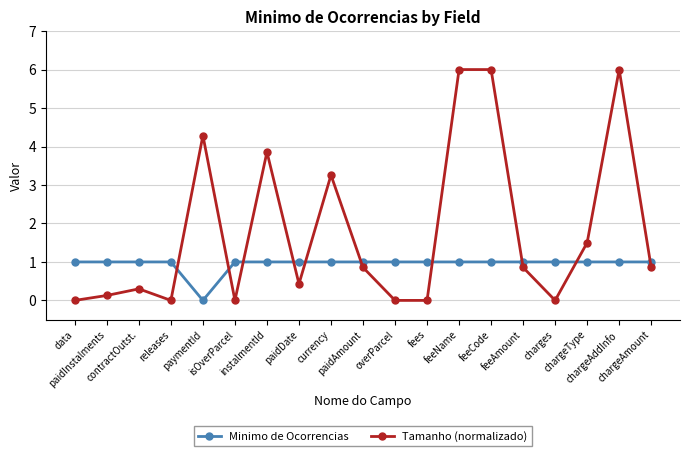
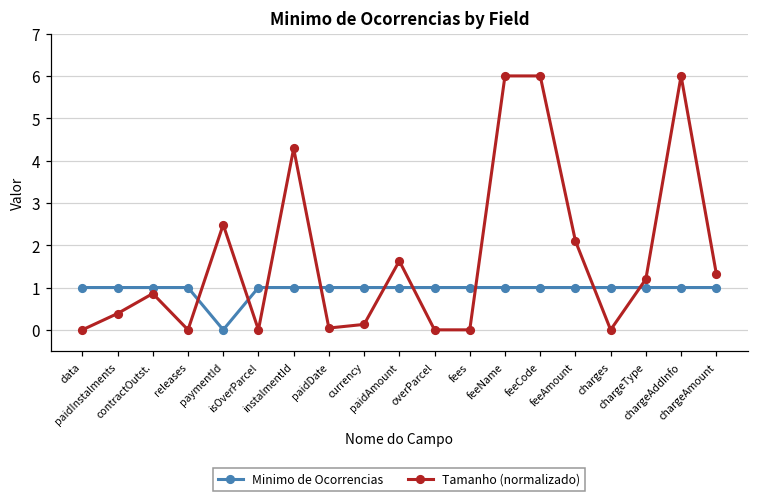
Tamanho (normalizado), paidInstalments: 0.1 -> 0.4
Tamanho (normalizado), contractOutst.: 0.3 -> 0.9
Tamanho (normalizado), paymentId: 4.3 -> 2.5
Tamanho (normalizado), instalmentId: 3.9 -> 4.3
Tamanho (normalizado), paidDate: 0.4 -> 0.0
Tamanho (normalizado), currency: 3.3 -> 0.1
Tamanho (normalizado), paidAmount: 0.9 -> 1.6
Tamanho (normalizado), feeAmount: 0.9 -> 2.1
Tamanho (normalizado), chargeType: 1.5 -> 1.2
Tamanho (normalizado), chargeAmount: 0.9 -> 1.3
